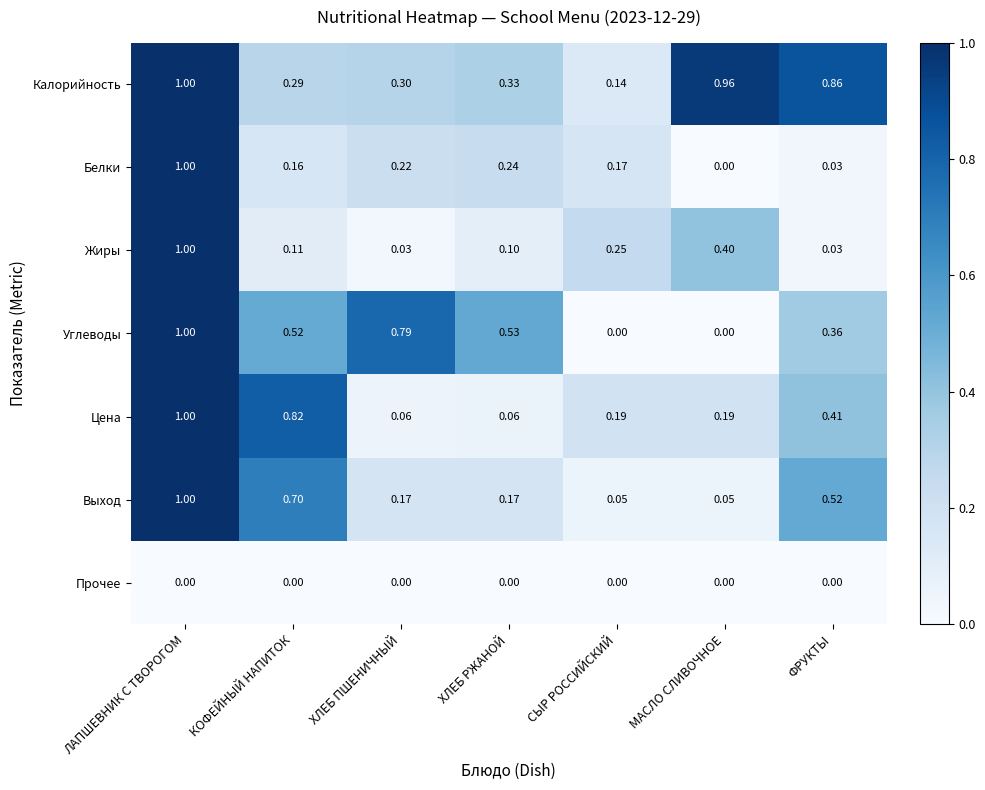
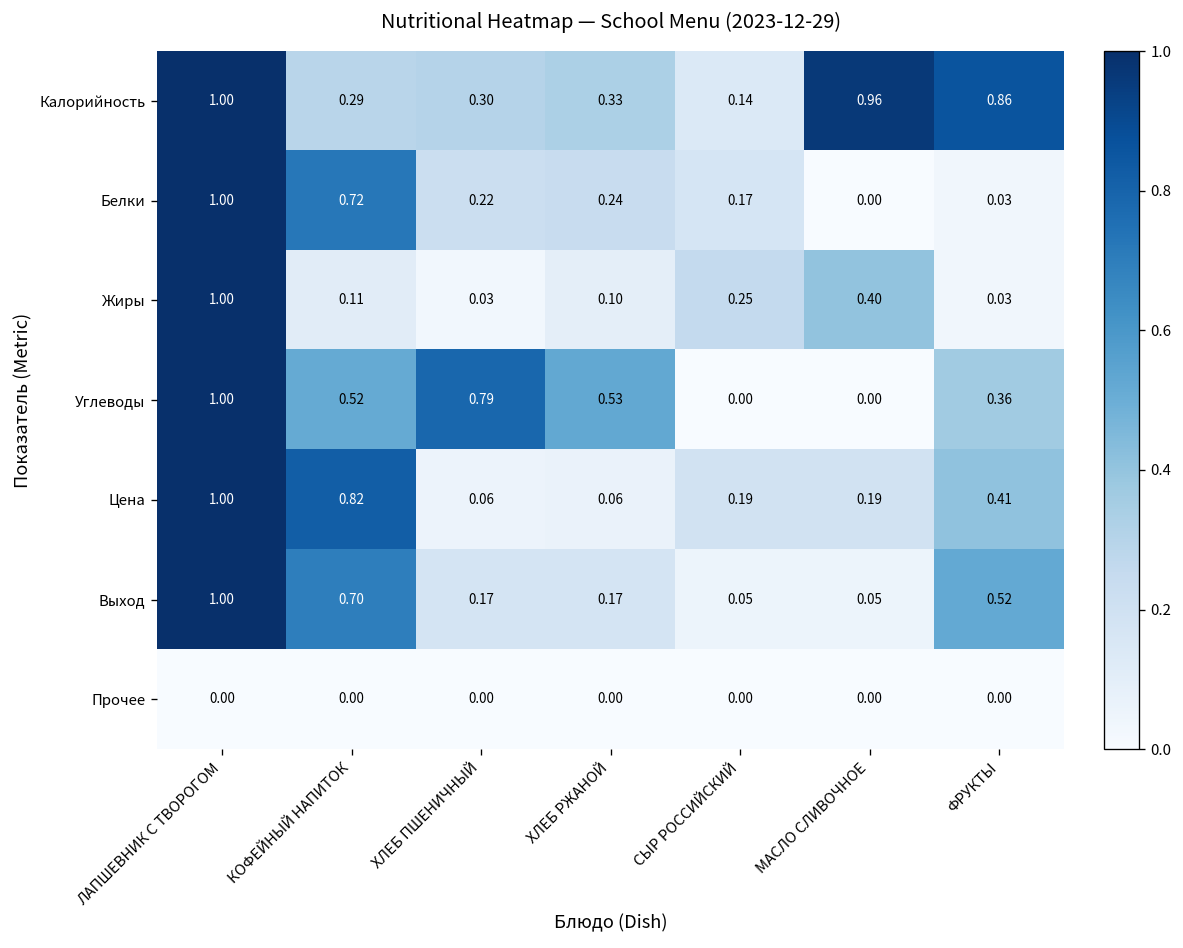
Белки, КОФЕЙНЫЙ НАПИТОК: 0.16 -> 0.72
